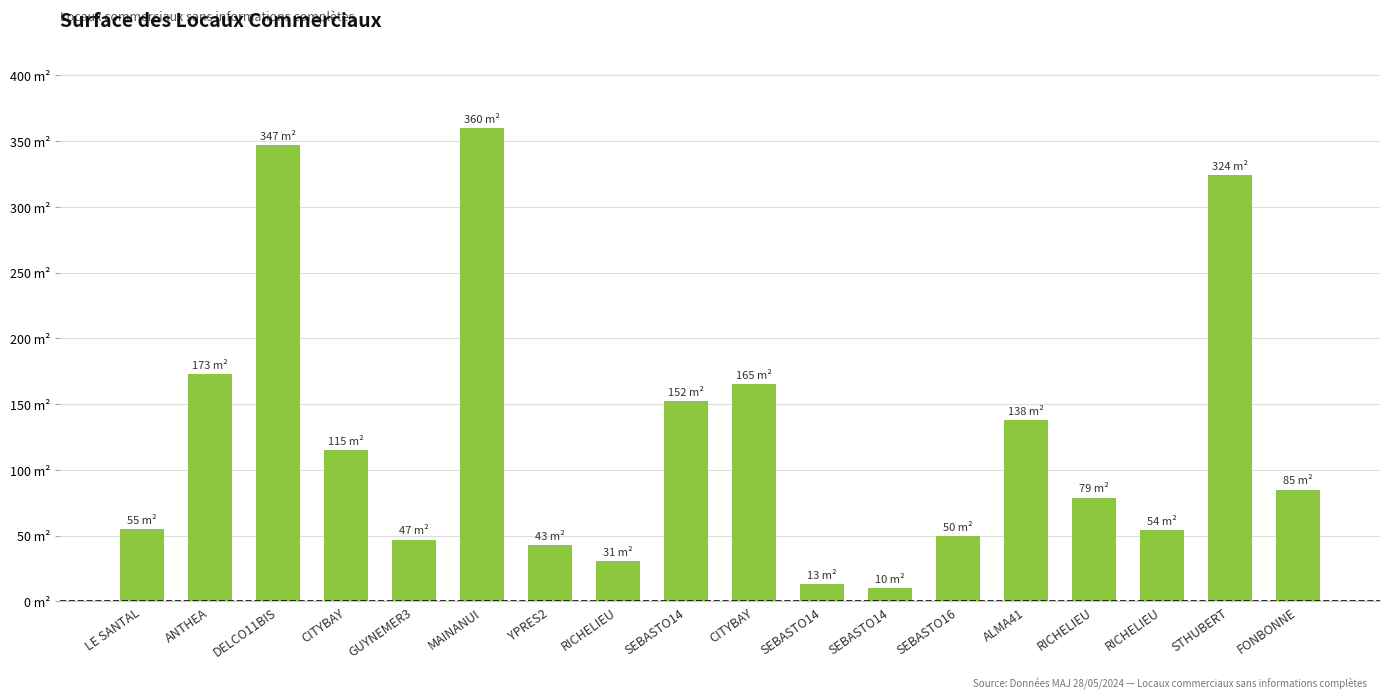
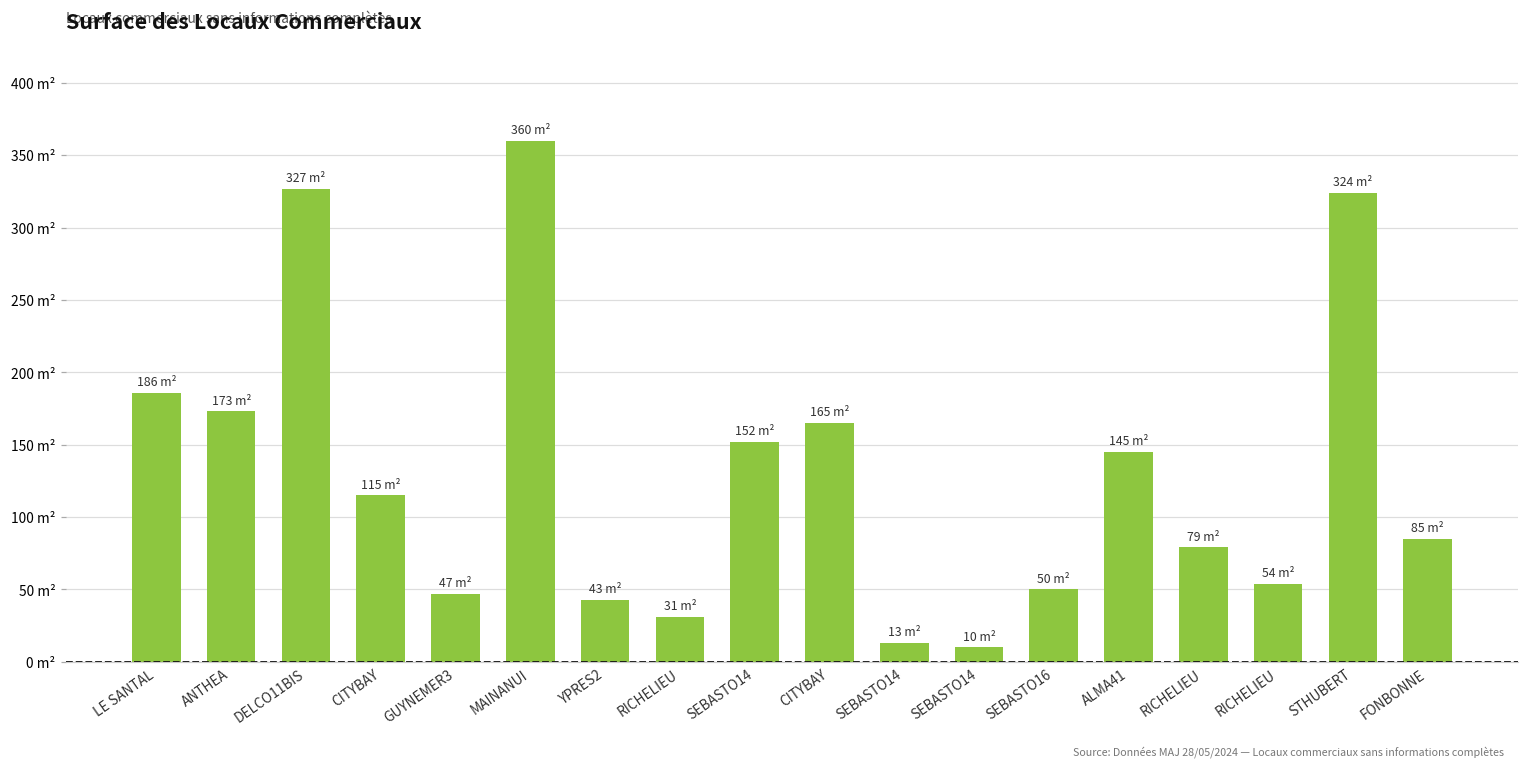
LE SANTAL: 55 -> 186
DELCO11BIS: 347 -> 327
ALMA41: 138 -> 145
